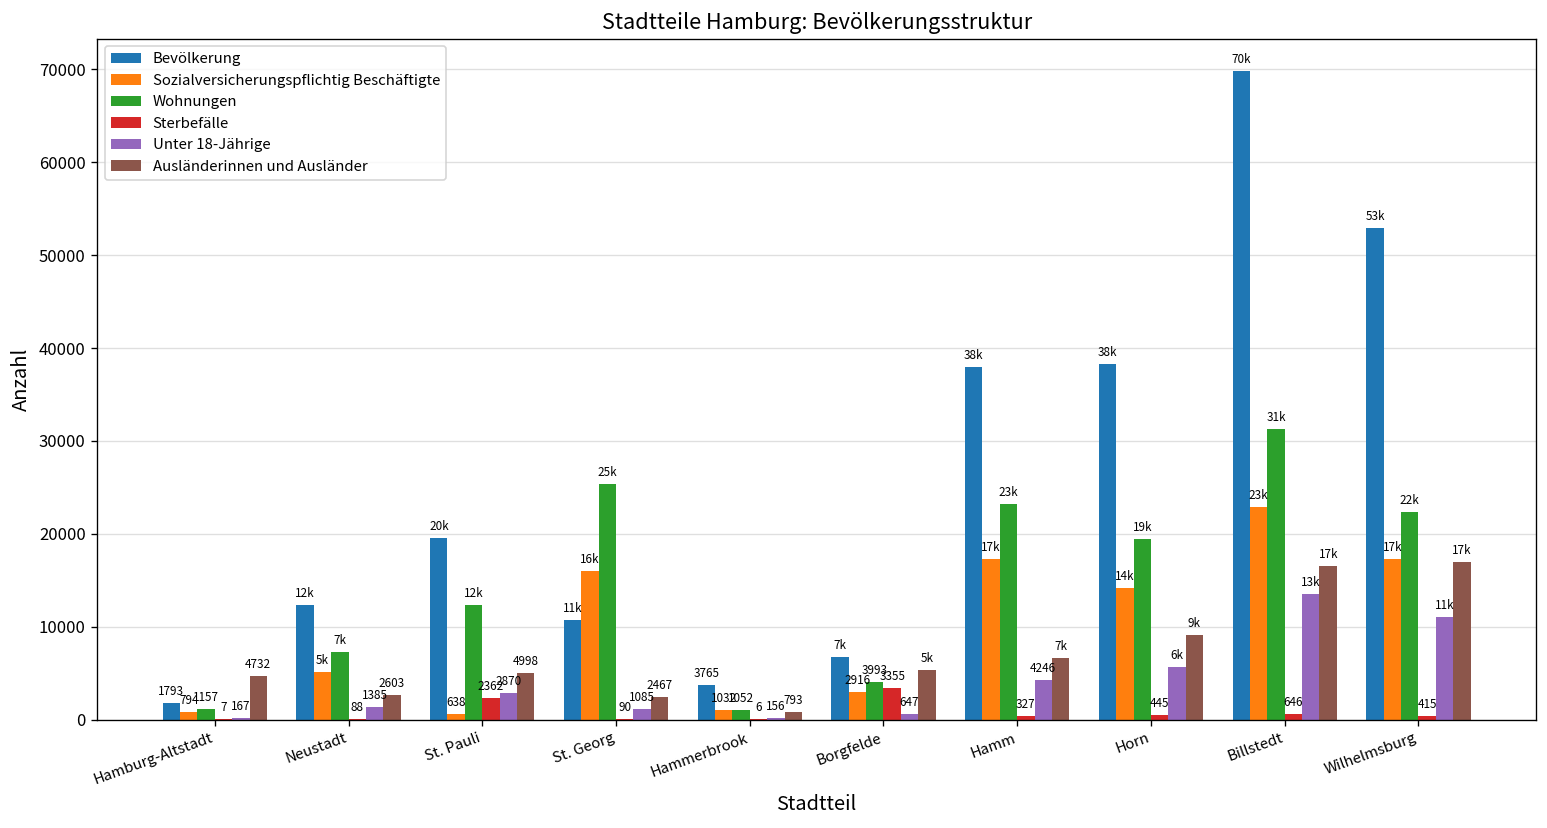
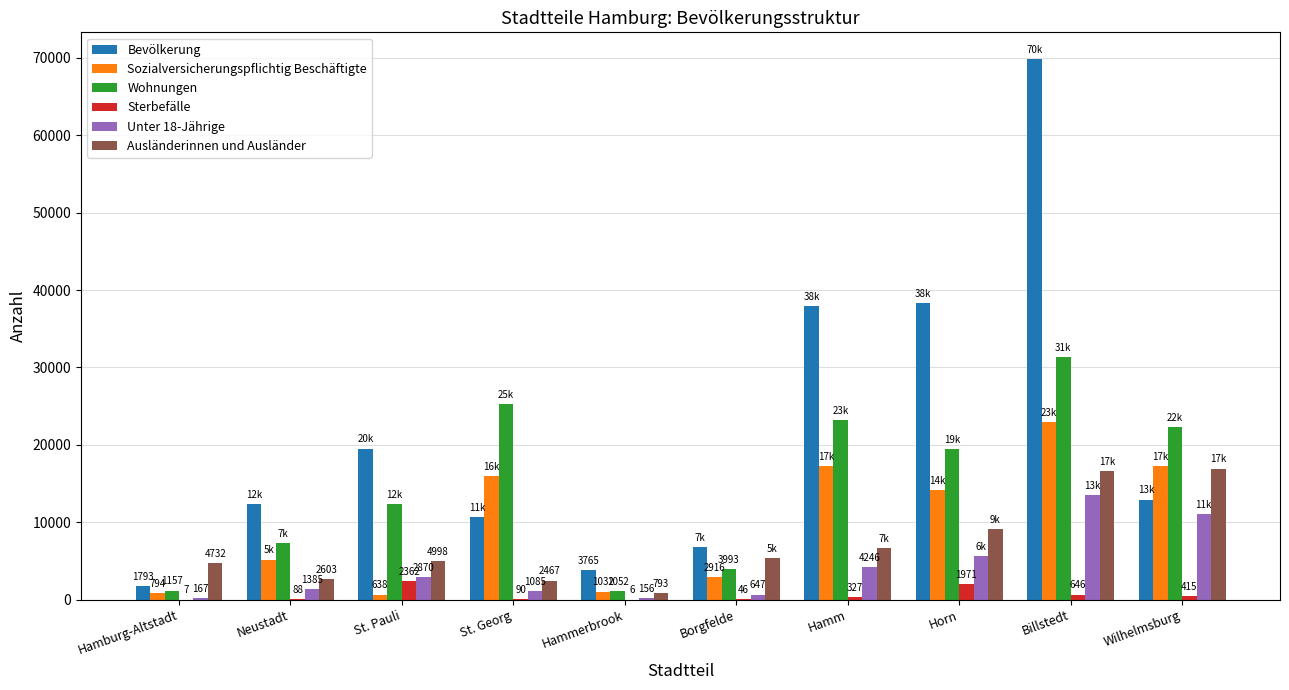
Sterbefälle, Borgfelde: 3355 -> 46
Sterbefälle, Horn: 445 -> 1971
Bevölkerung, Wilhelmsburg: 53k -> 13k
